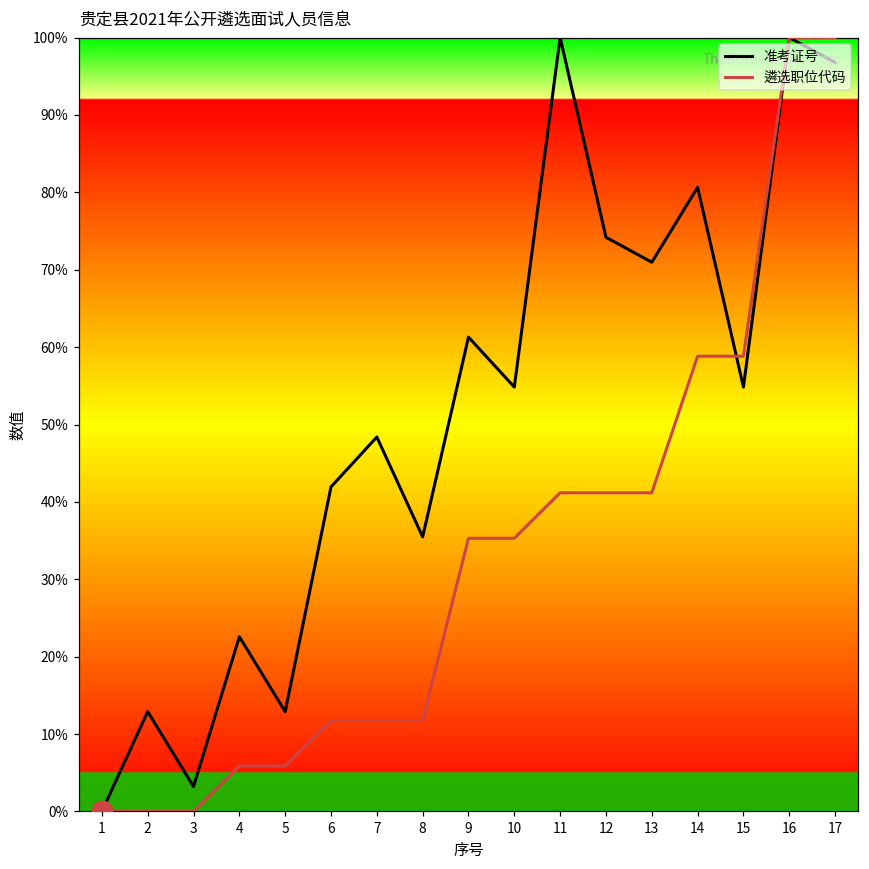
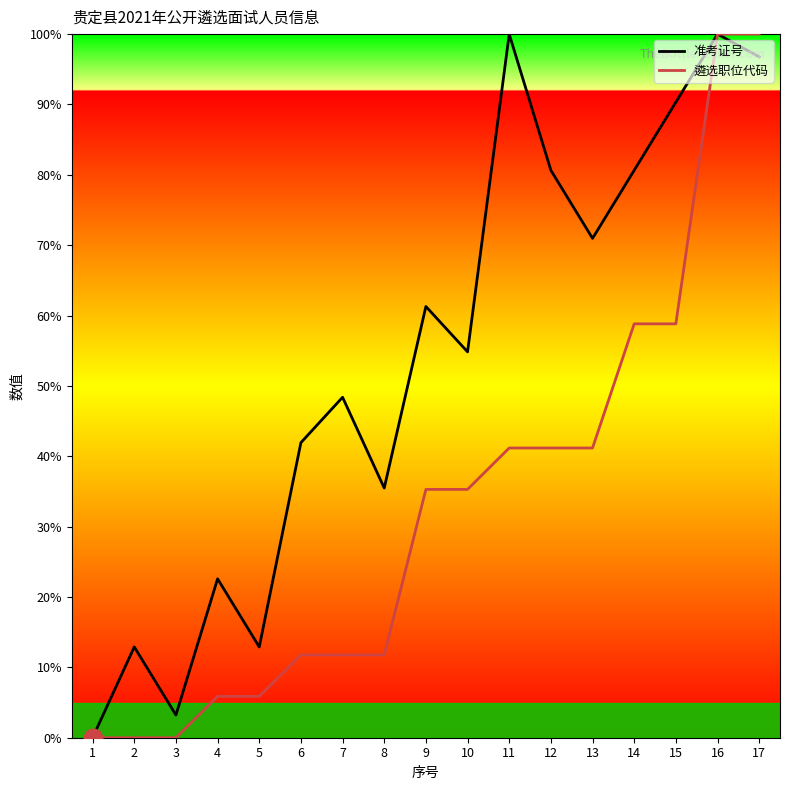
准考证号, 12: 74% -> 81%
准考证号, 15: 55% -> 90%
